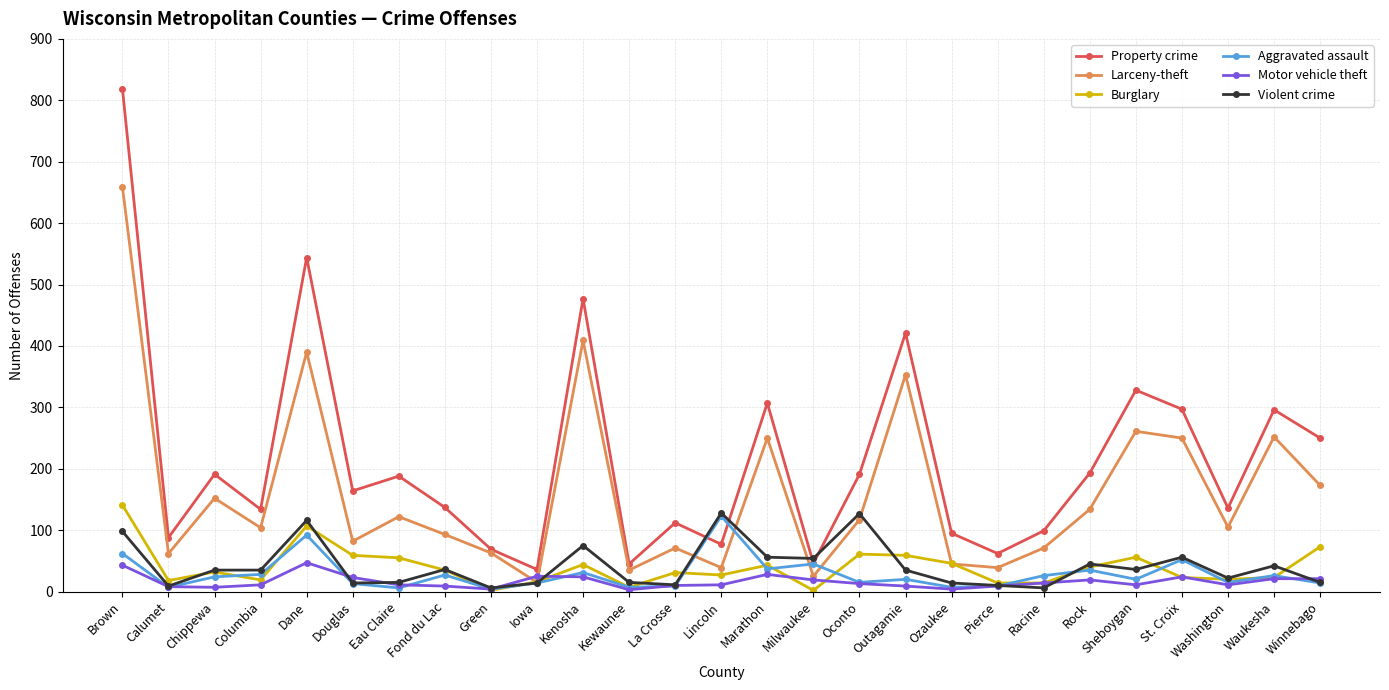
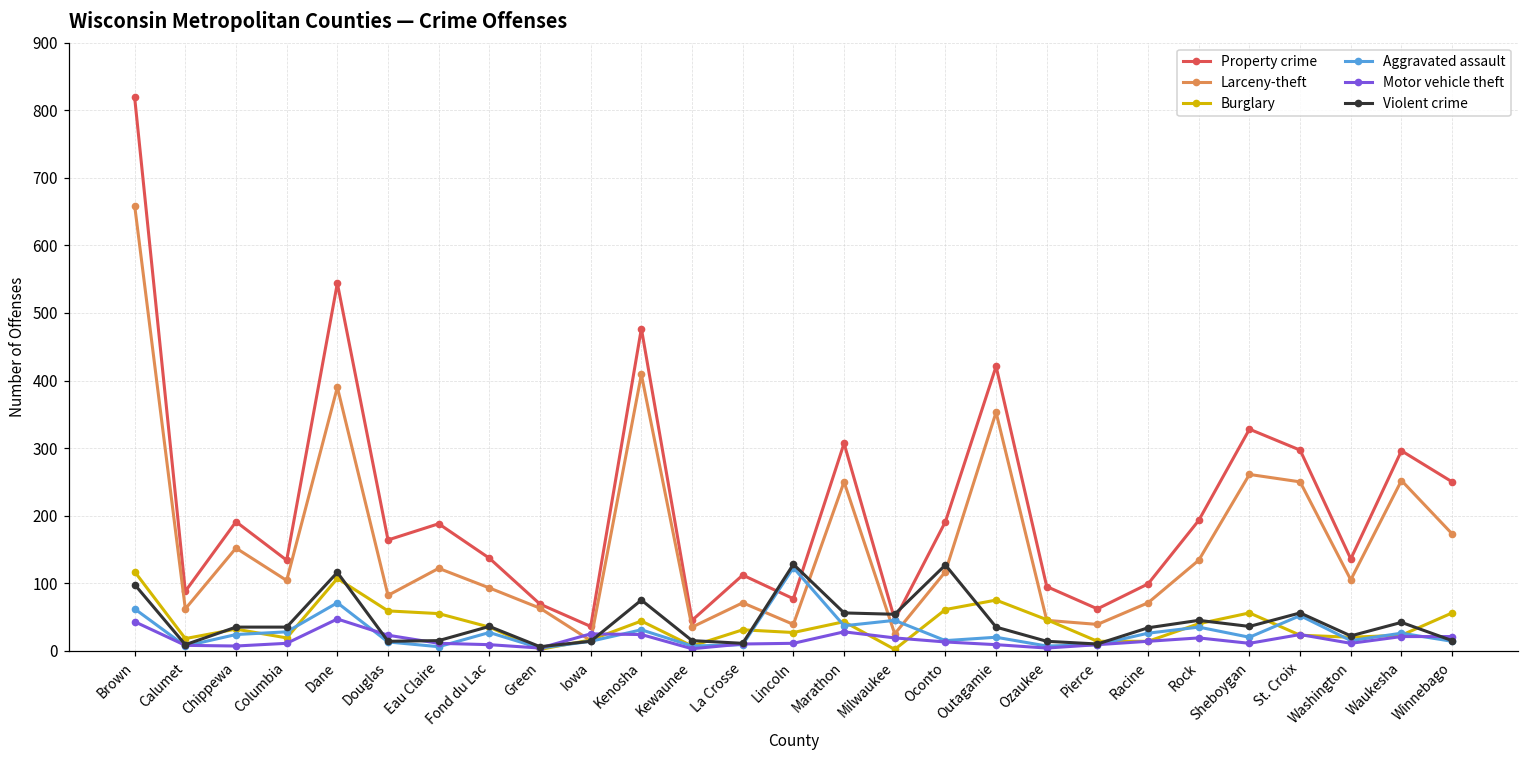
Burglary, Brown: 140 -> 120
Aggravated assault, Dane: 90 -> 70
Burglary, Outagamie: 60 -> 80
Violent crime, Racine: 10 -> 30
Burglary, Winnebago: 70 -> 60
